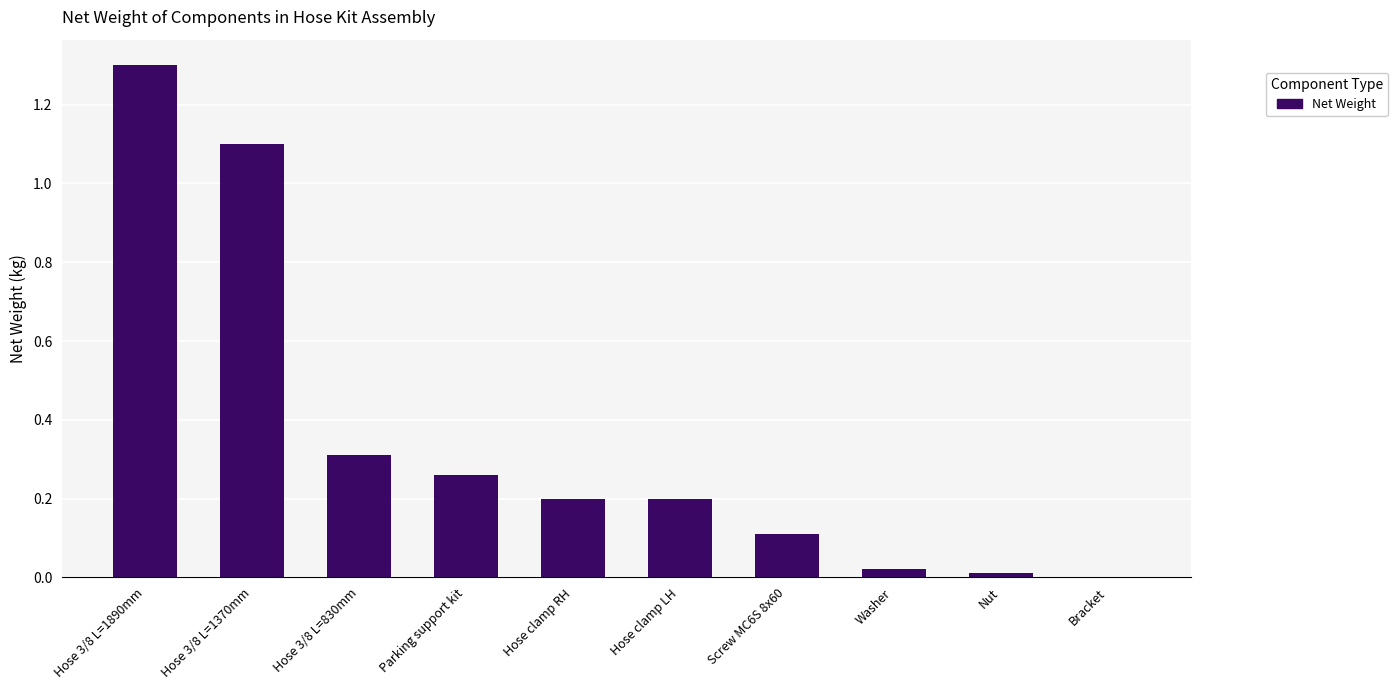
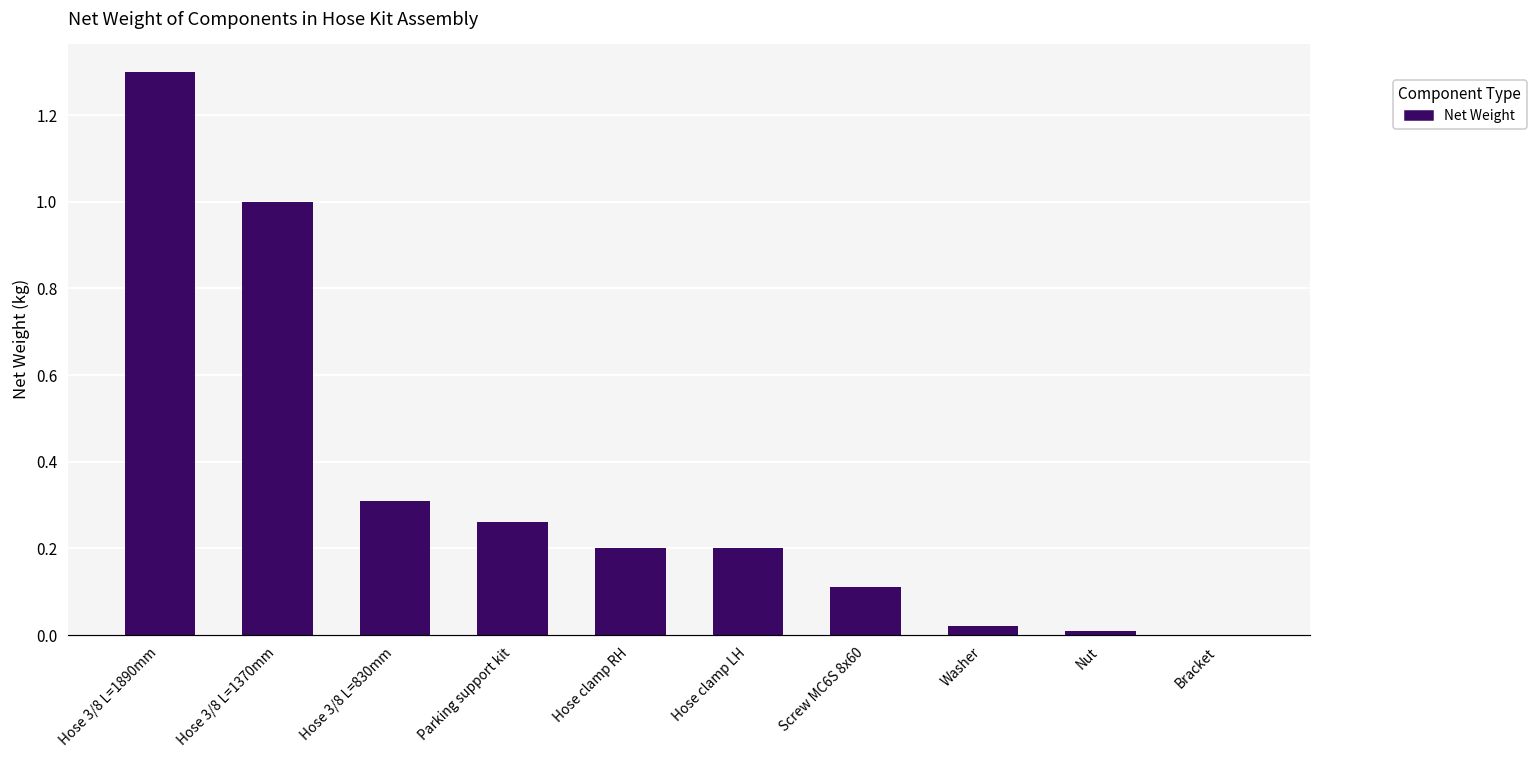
Hose 3/8 L=1370mm: 1.1 -> 1.0
